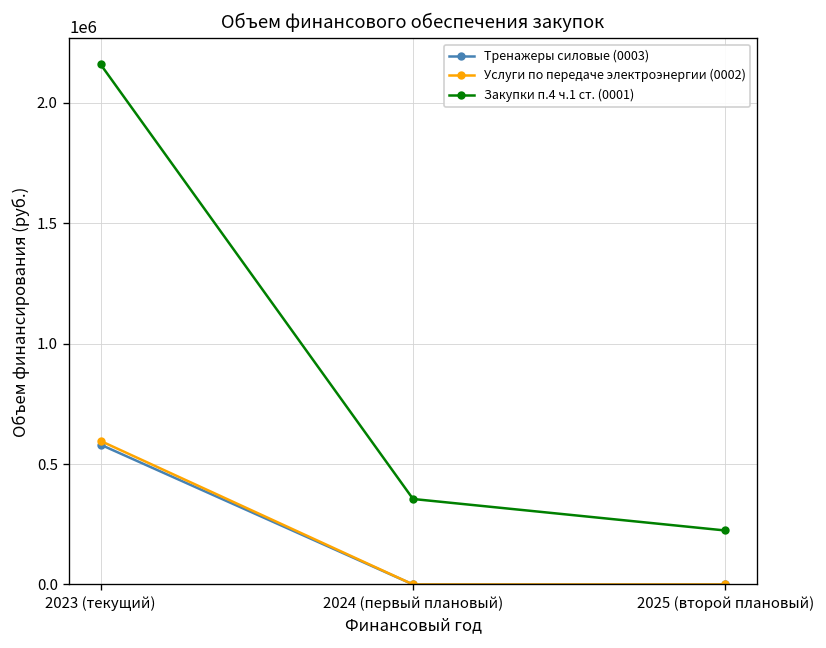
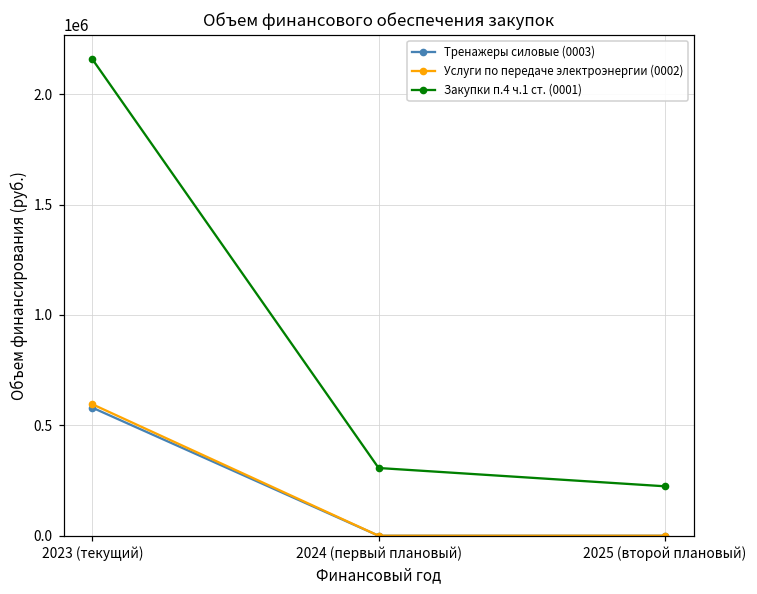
Закупки п.4 ч.1 ст. (0001), 2024 (первый плановый): 350000 -> 310000
